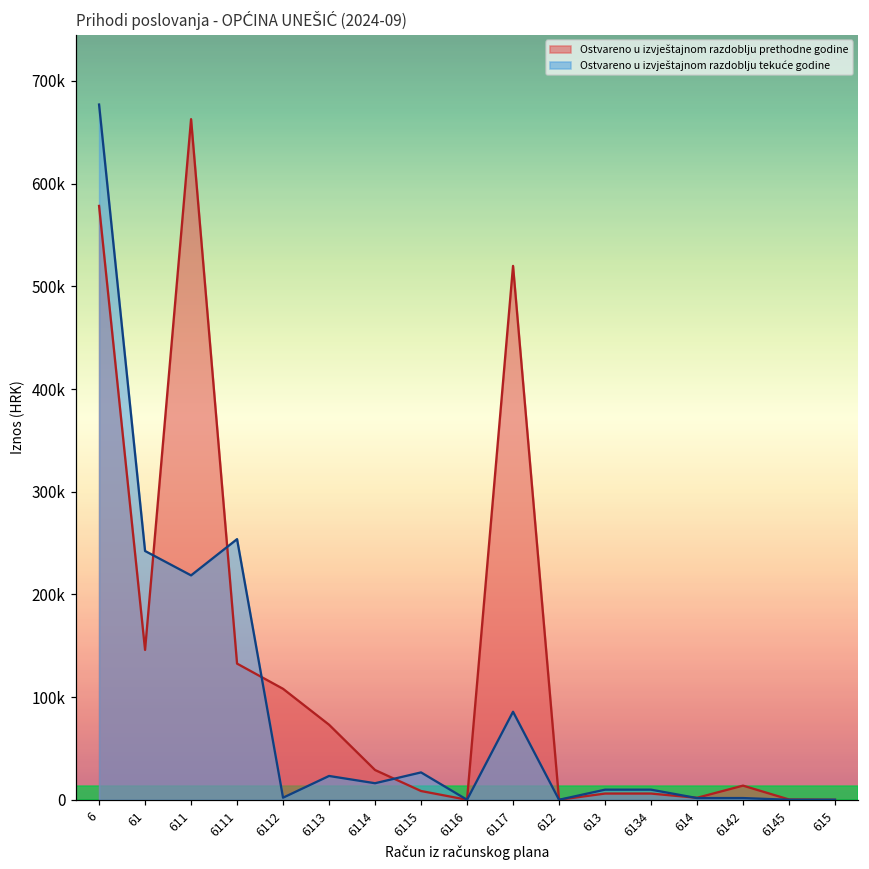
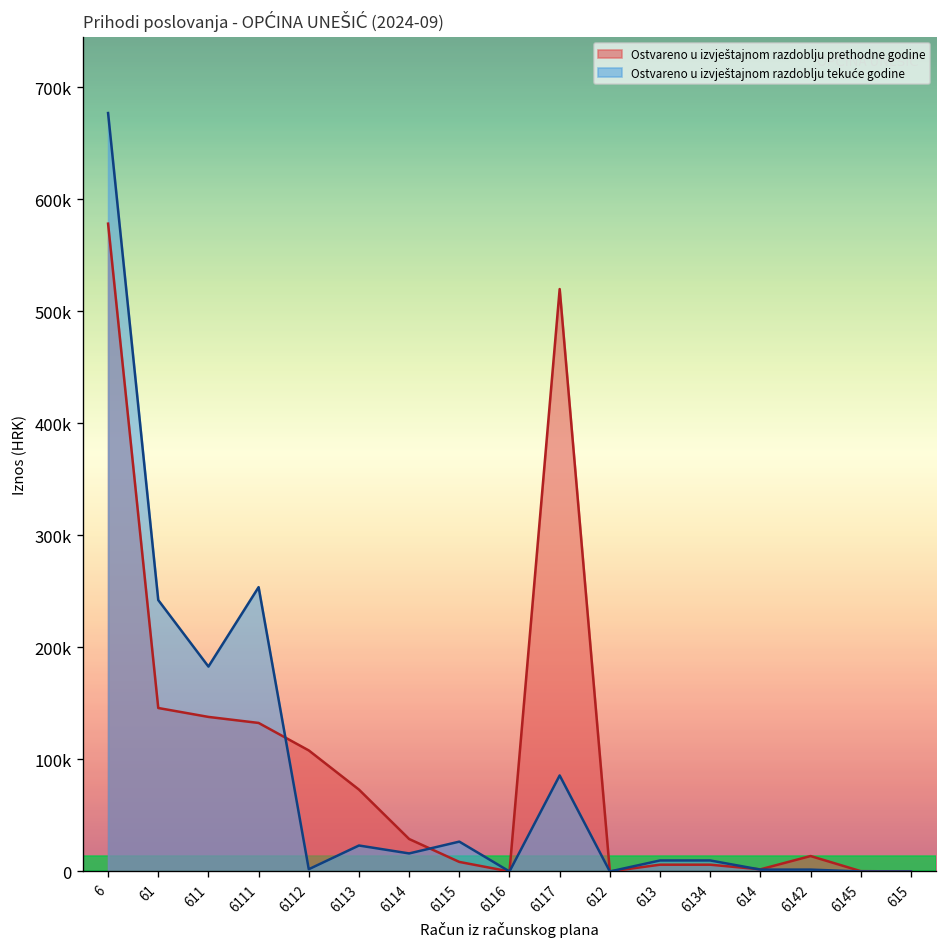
Ostvareno u izvještajnom razdoblju prethodne godine, 611: 660000 -> 140000
Ostvareno u izvještajnom razdoblju tekuće godine, 611: 220000 -> 180000
